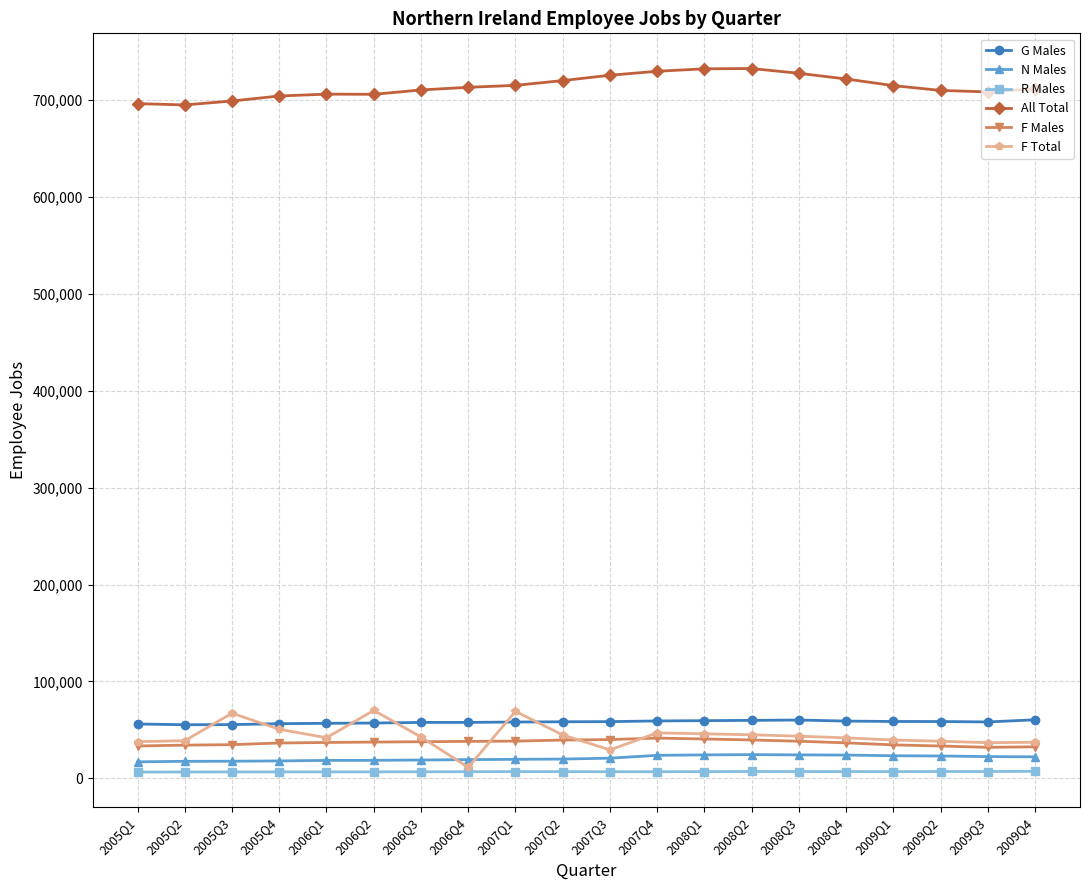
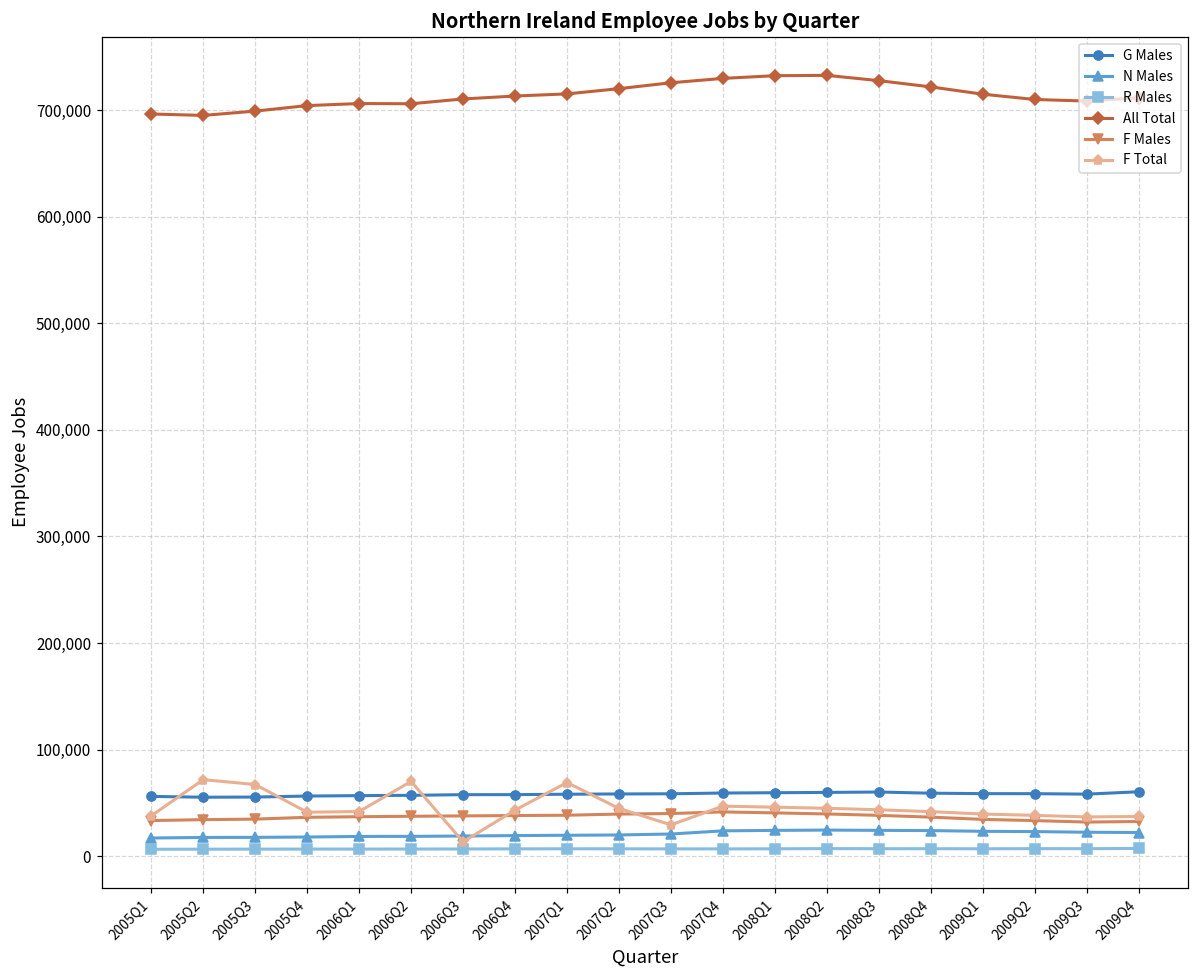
F Total, 2005Q2: 40,000 -> 70,000
F Total, 2005Q4: 50,000 -> 40,000
F Total, 2006Q3: 40,000 -> 10,000
F Total, 2006Q4: 10,000 -> 40,000
